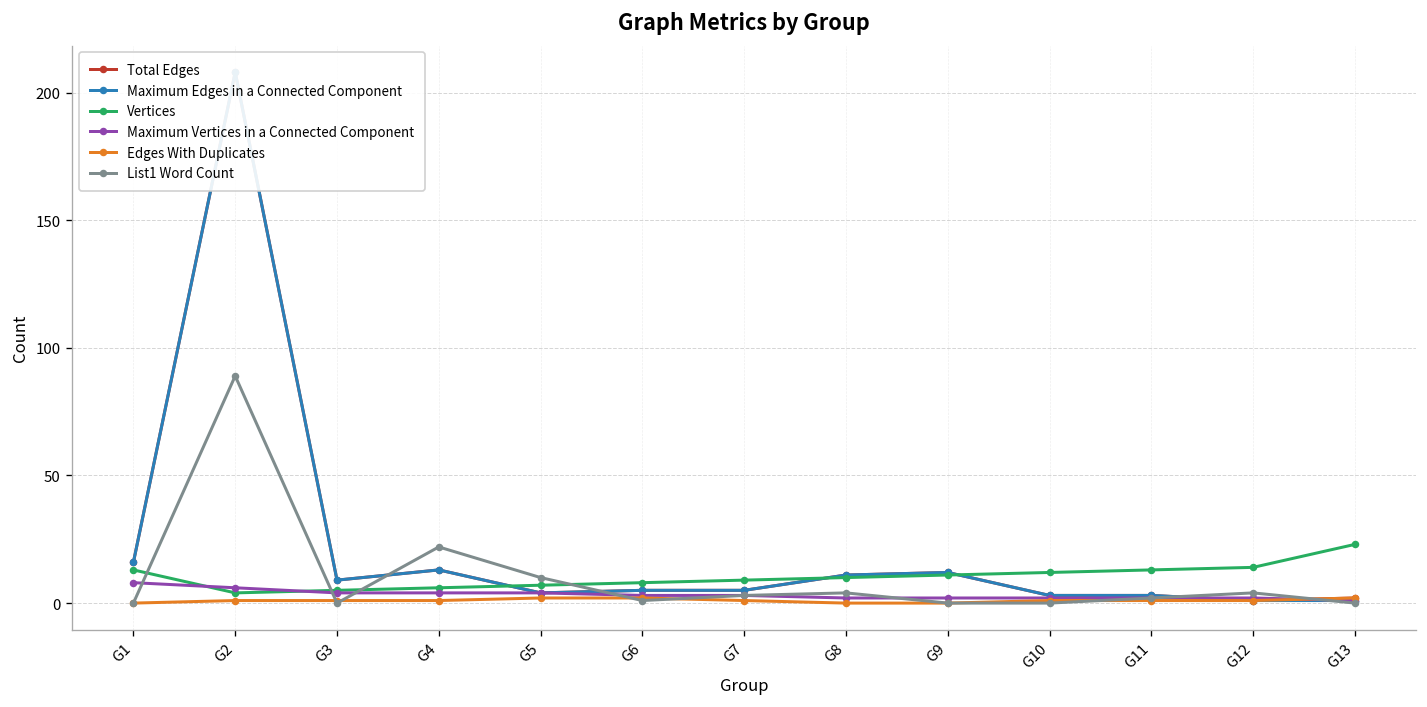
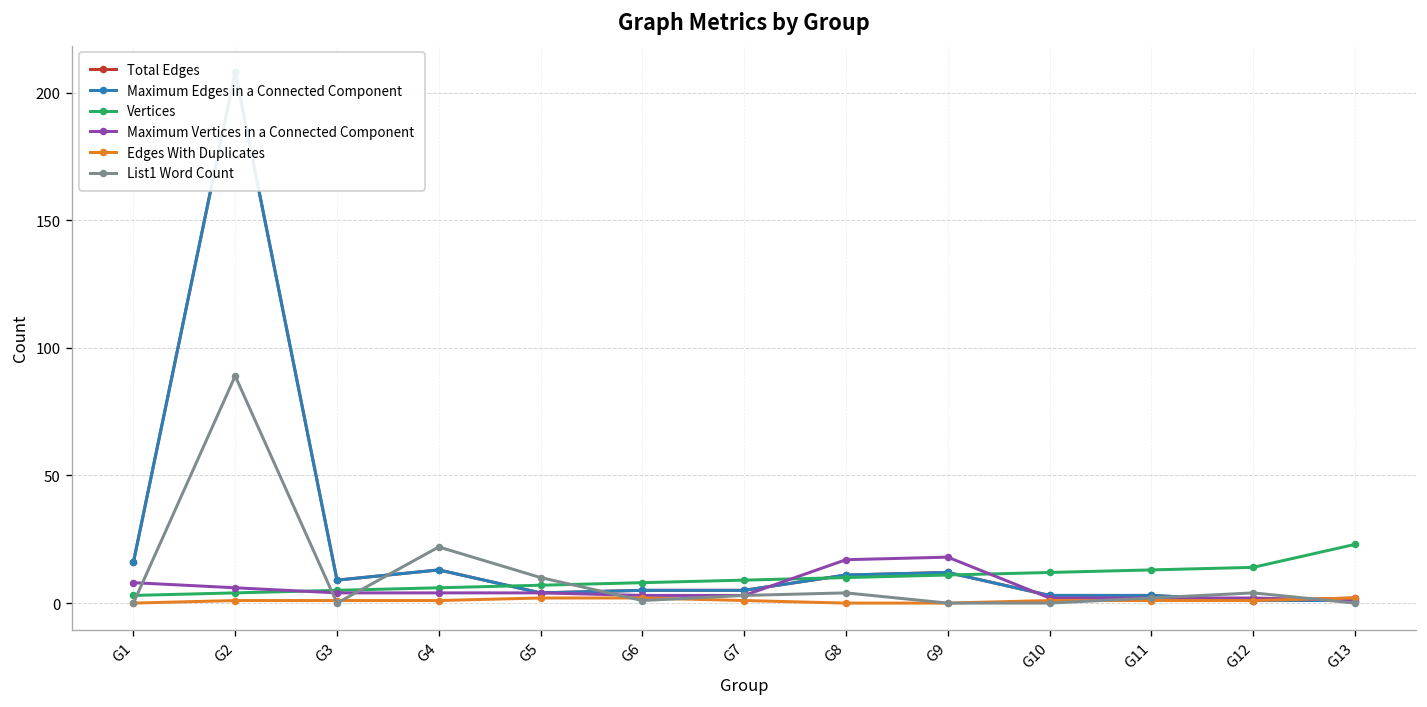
Vertices, G1: 13 -> 3
Maximum Vertices in a Connected Component, G8: 2 -> 17
Maximum Vertices in a Connected Component, G9: 2 -> 18
